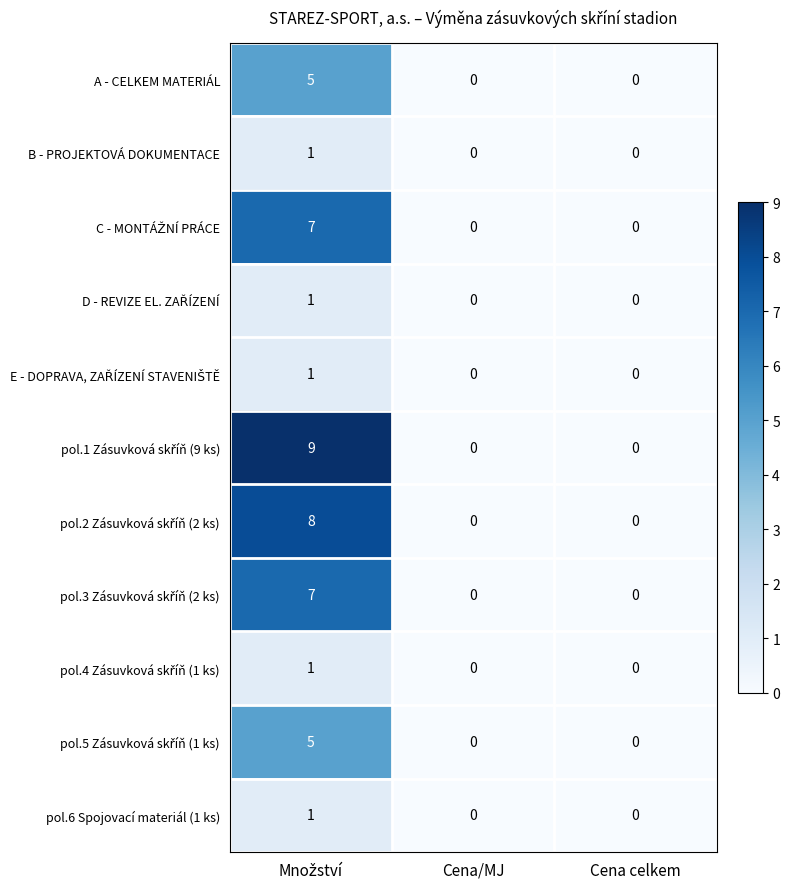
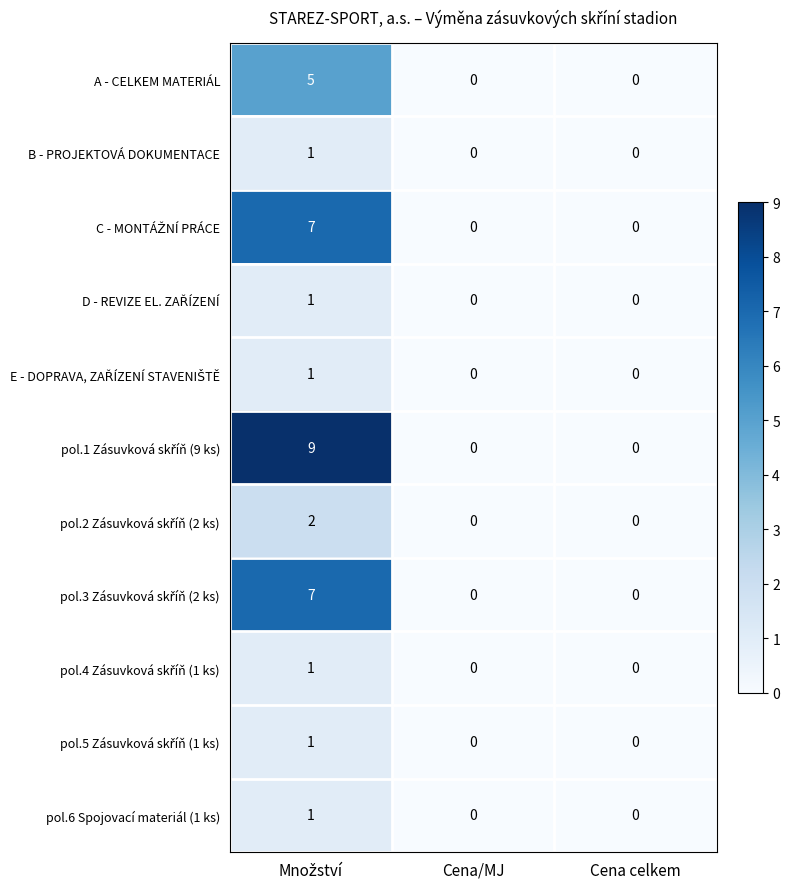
pol.2 Zásuvková skříň (2 ks), Množství: 8 -> 2
pol.5 Zásuvková skříň (1 ks), Množství: 5 -> 1
